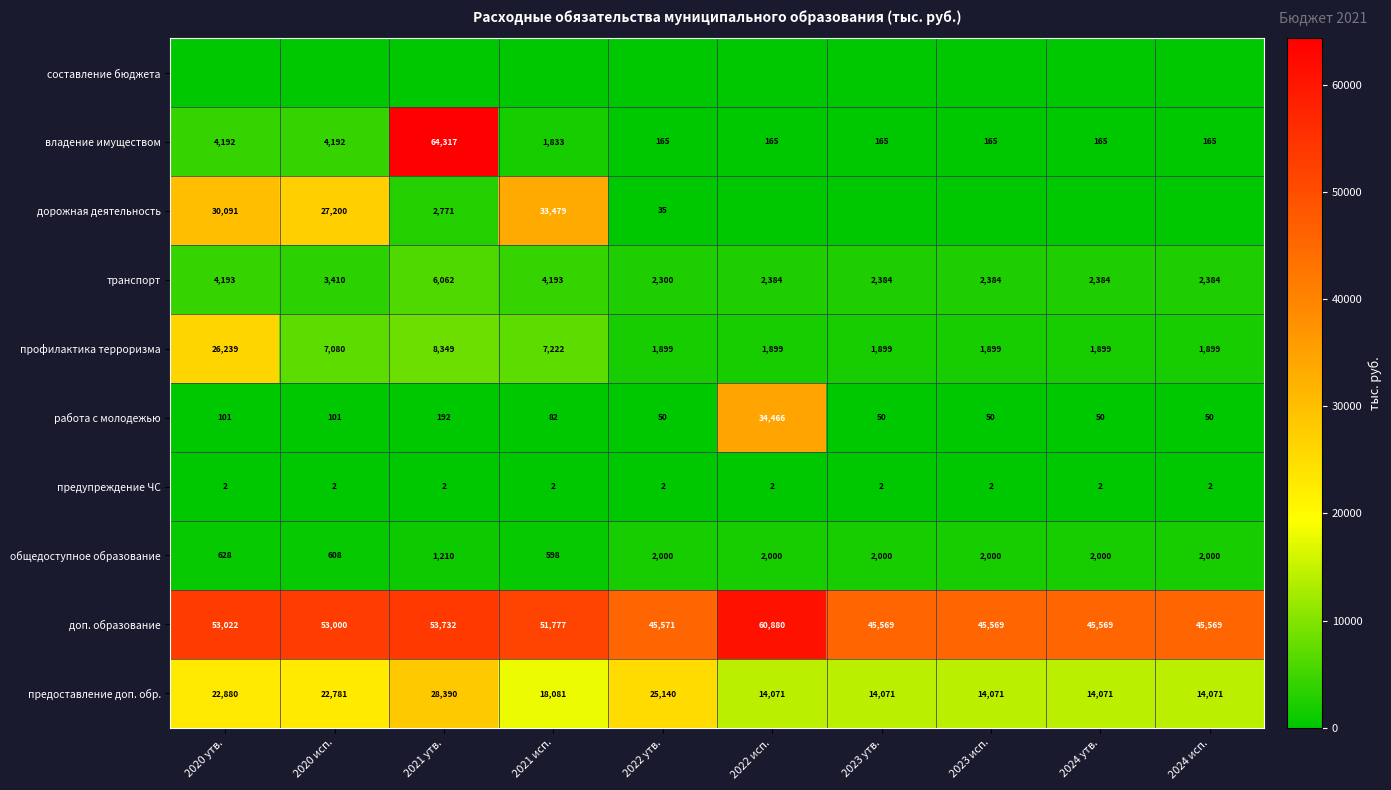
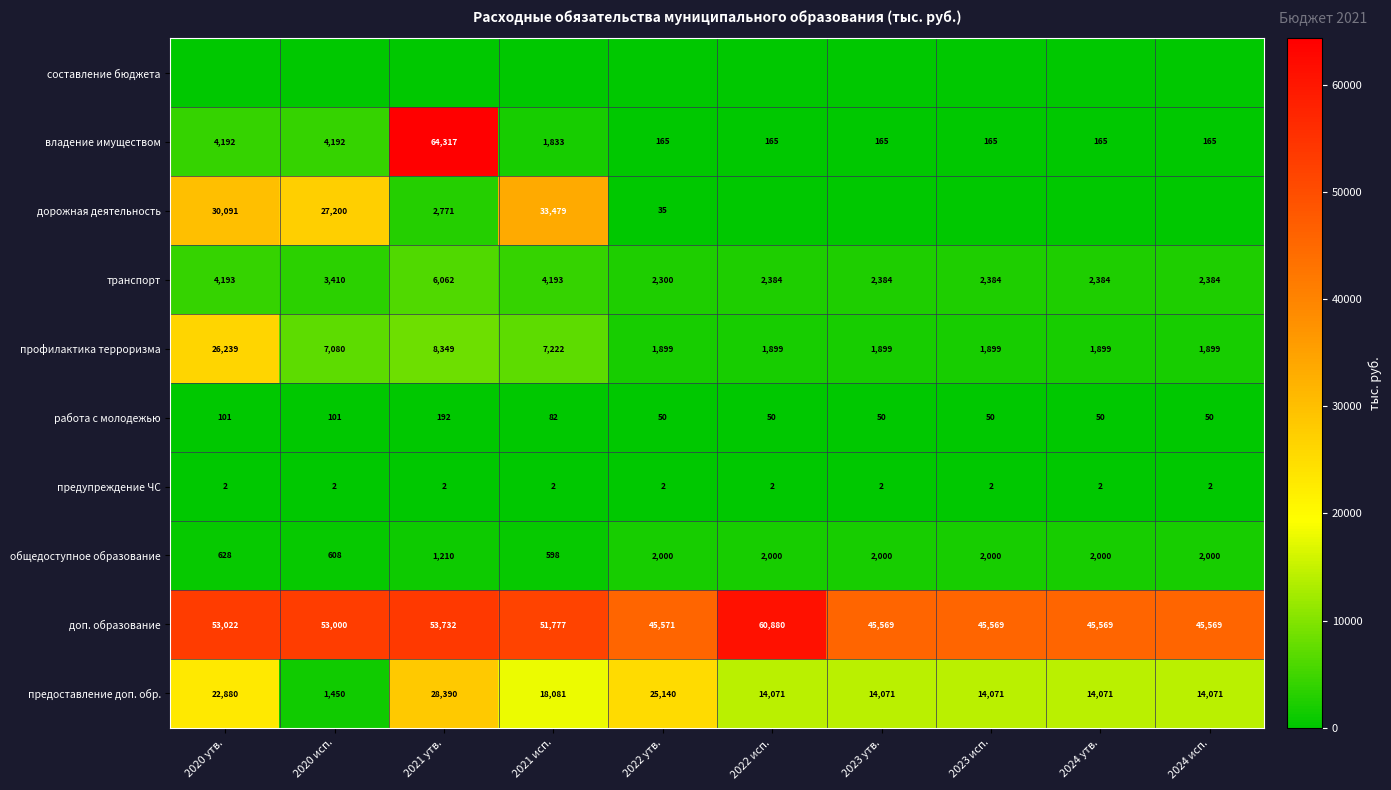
работа с молодежью, 2022 исп.: 34,466 -> 50
предоставление доп. обр., 2020 исп.: 22,781 -> 1,450
